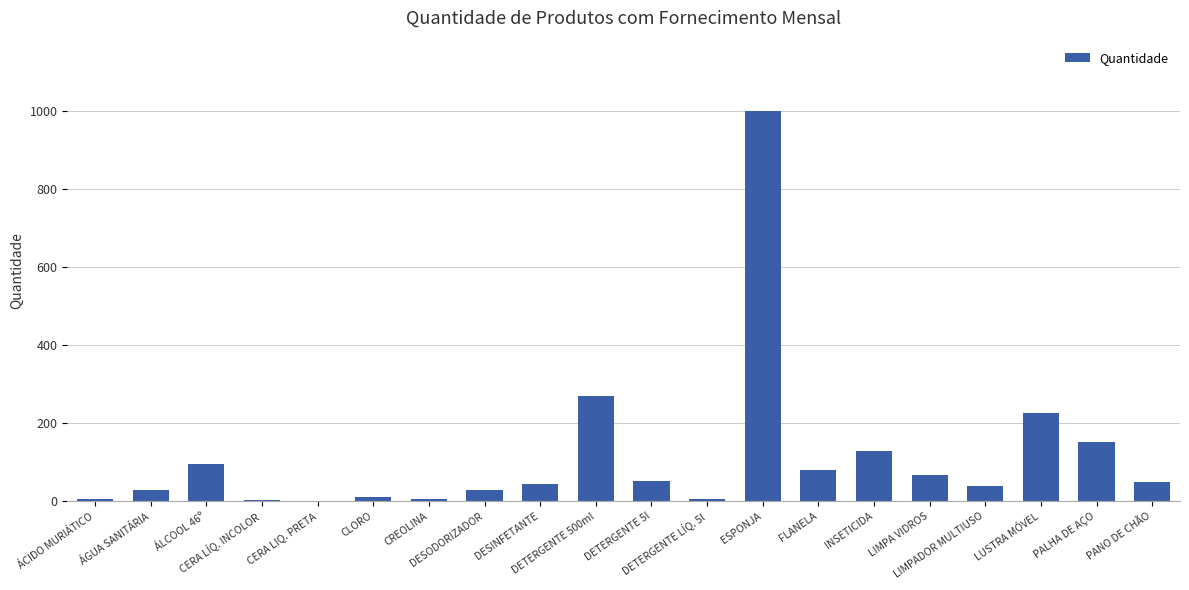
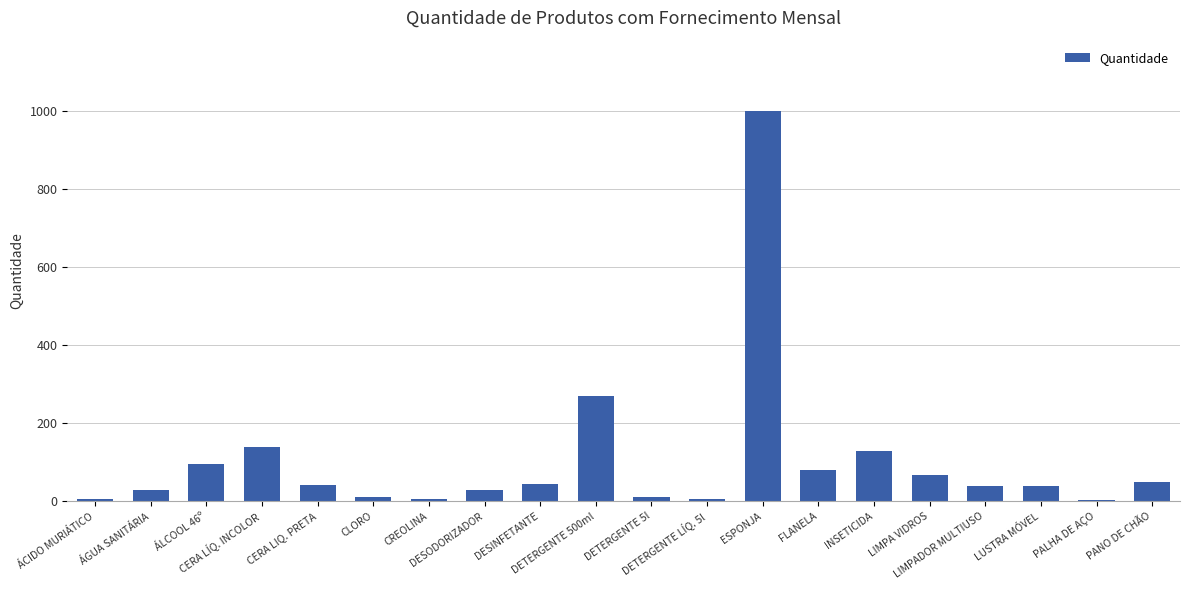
CERA LÍQ. INCOLOR: 0 -> 140
CERA LIQ. PRETA: 0 -> 40
DETERGENTE 5l: 50 -> 10
LUSTRA MÓVEL: 230 -> 40
PALHA DE AÇO: 150 -> 0
